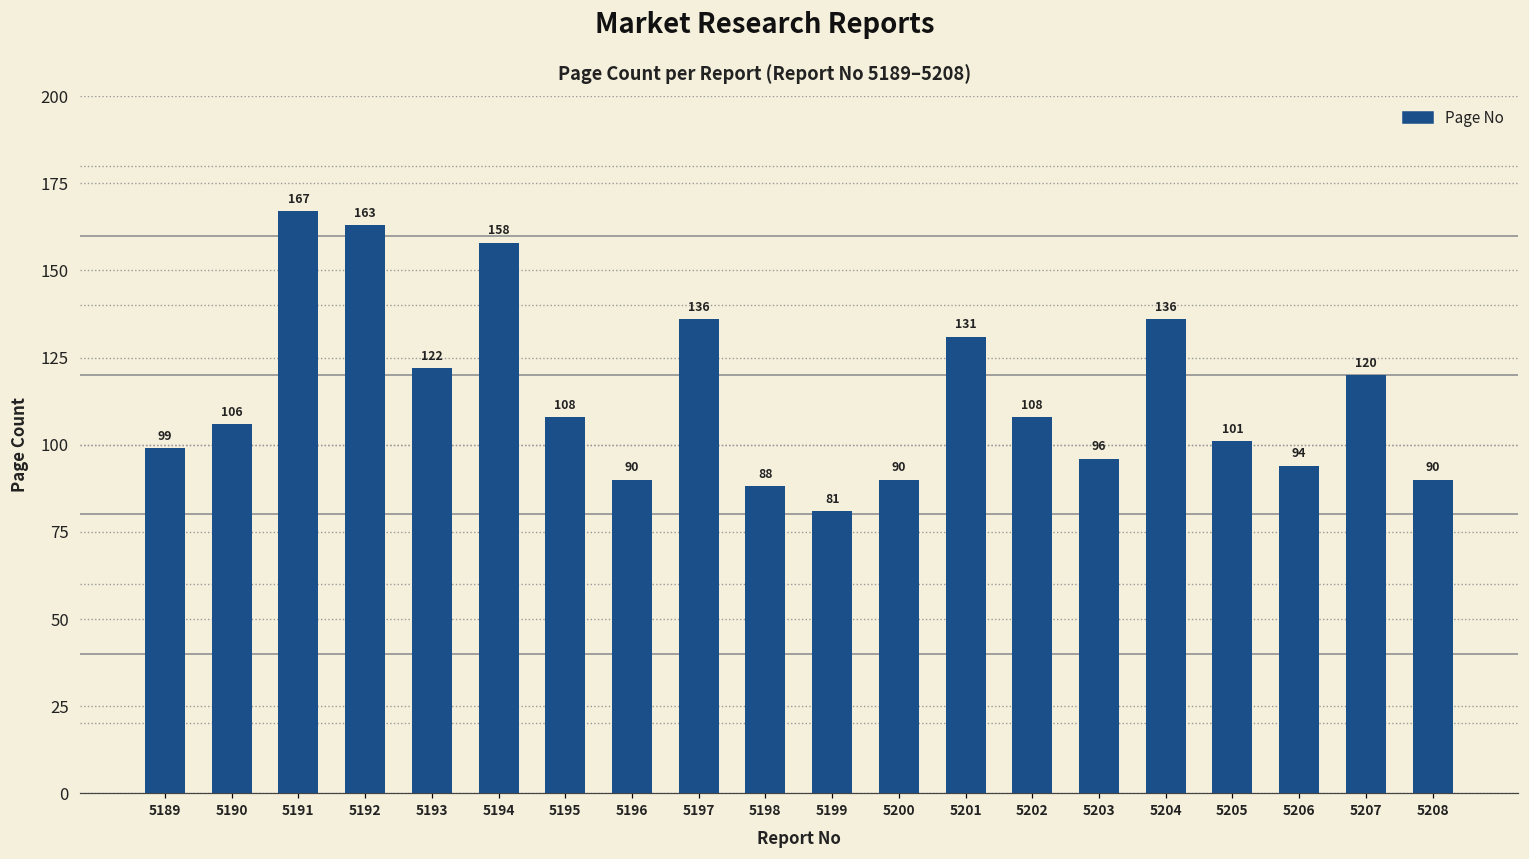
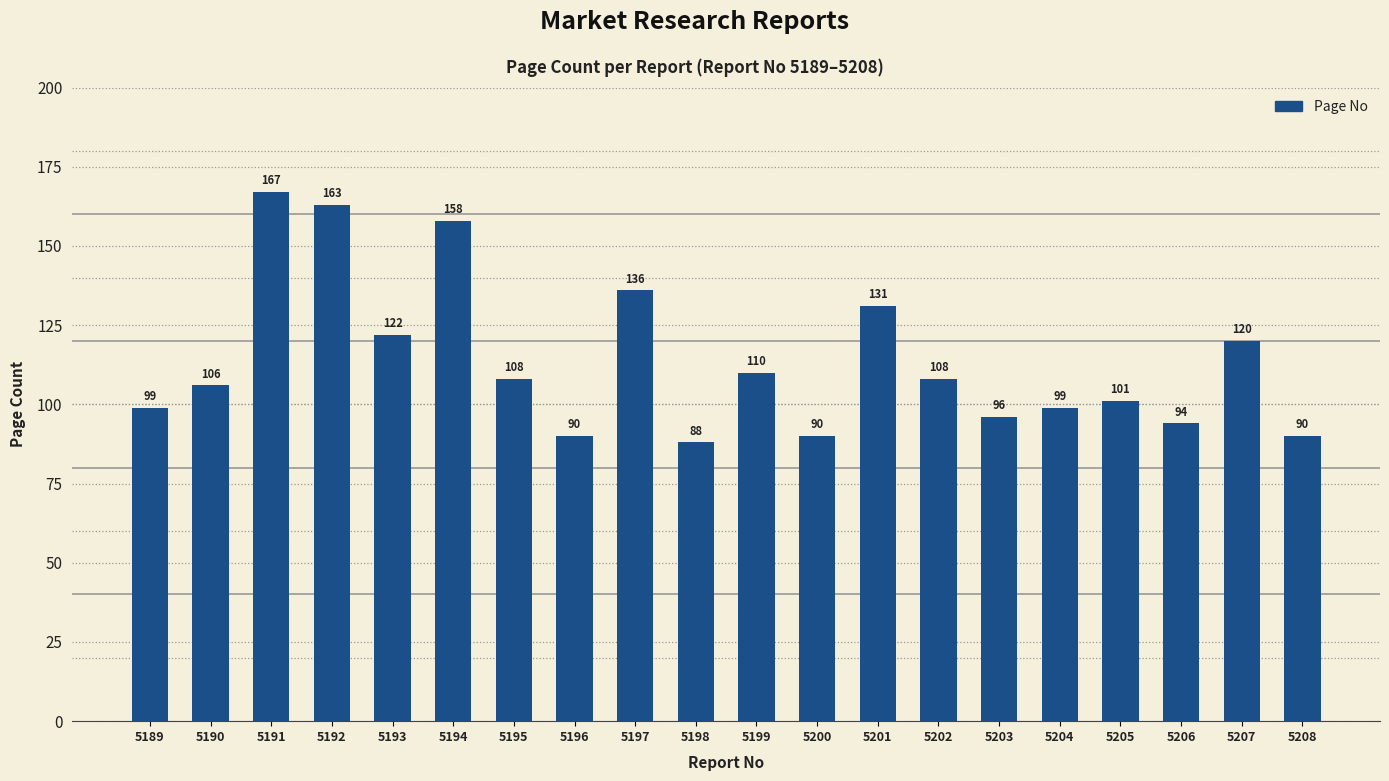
5199: 81 -> 110
5204: 136 -> 99
